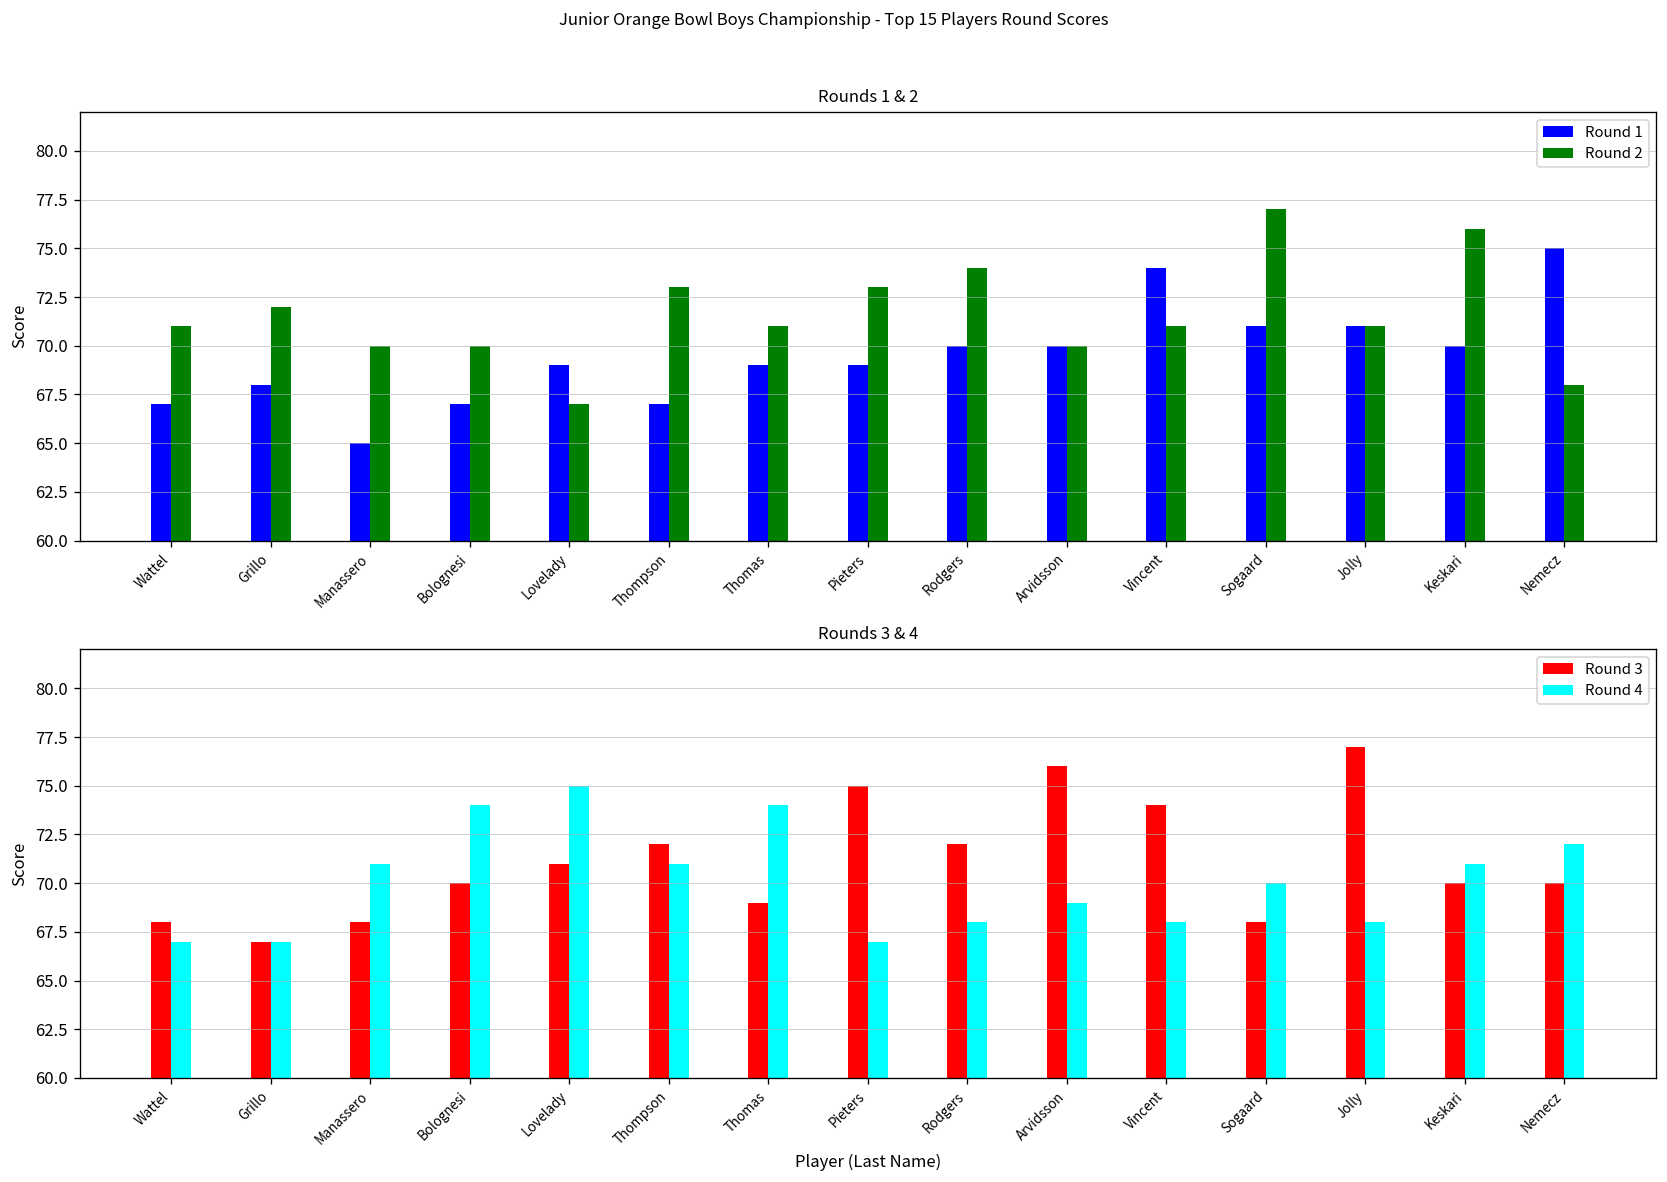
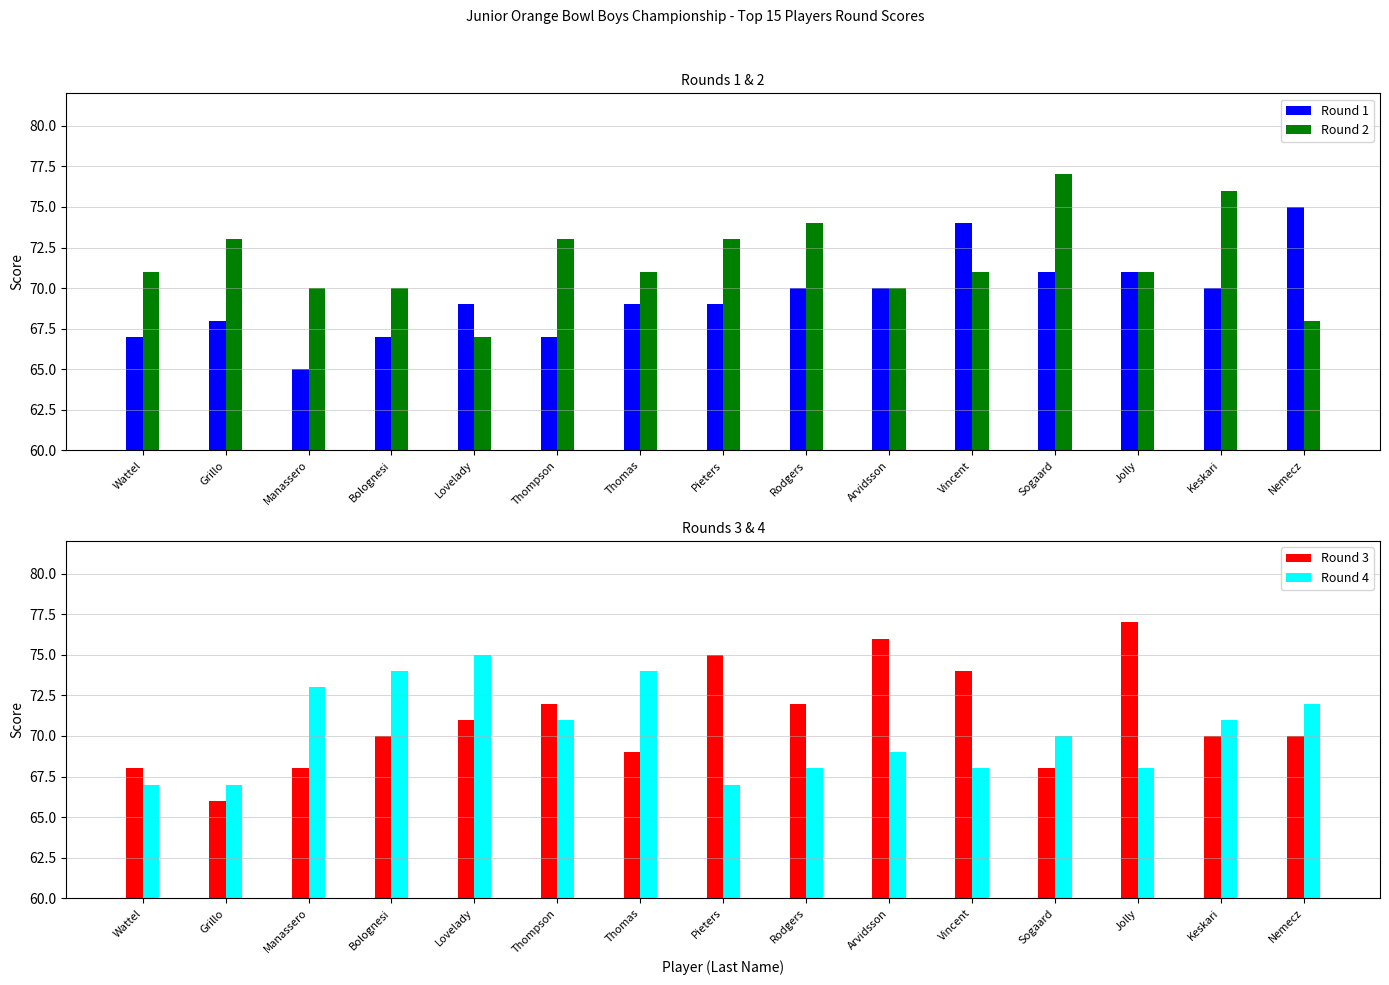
Rounds 1 & 2, Round 2, Grillo: 72 -> 73
Rounds 3 & 4, Round 3, Grillo: 67 -> 66
Rounds 3 & 4, Round 4, Manassero: 71 -> 73
